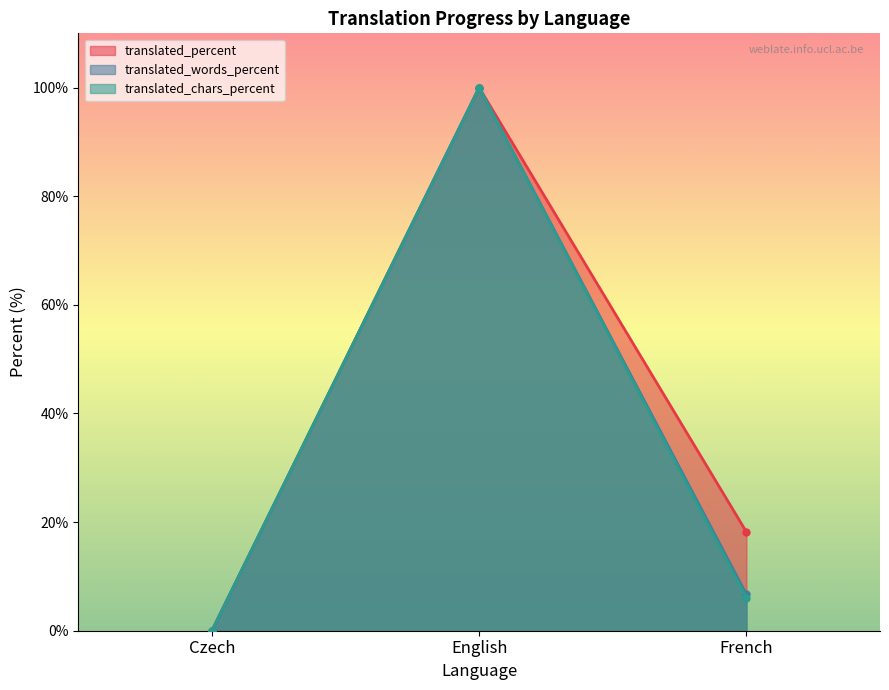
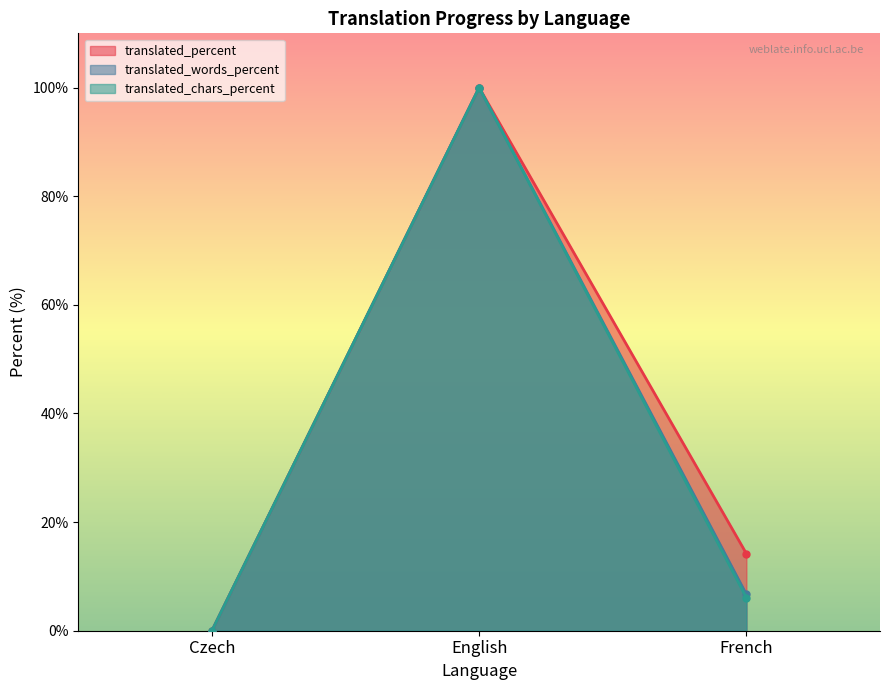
translated_percent, French: 18% -> 14%
